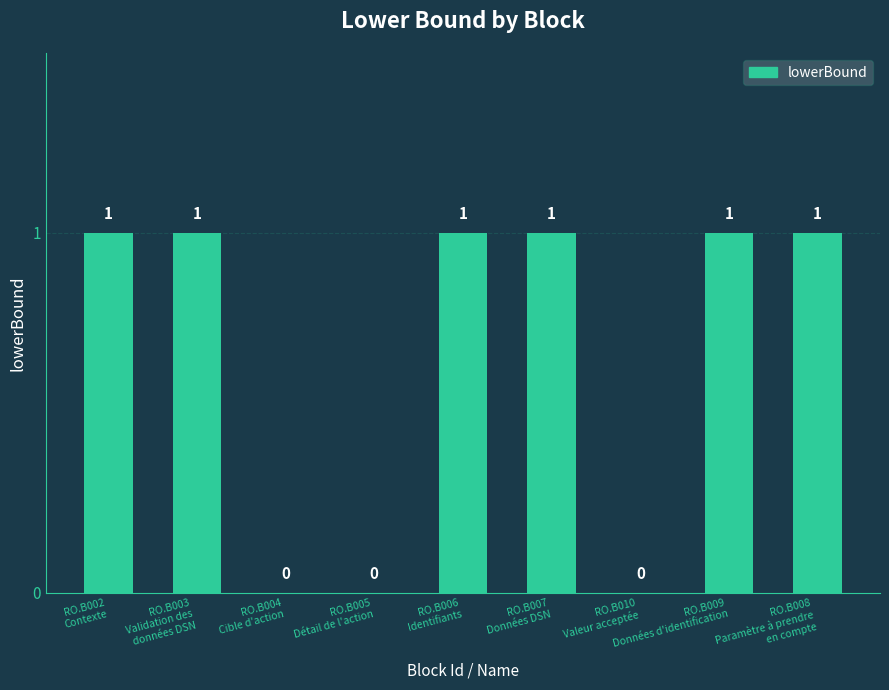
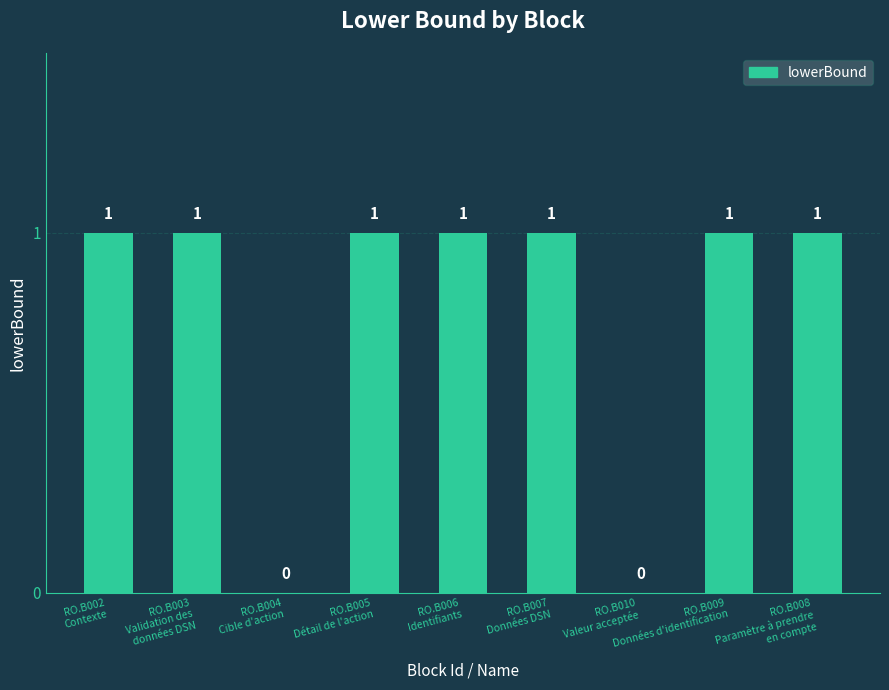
RO.B005 Détail de l'action: 0 -> 1
